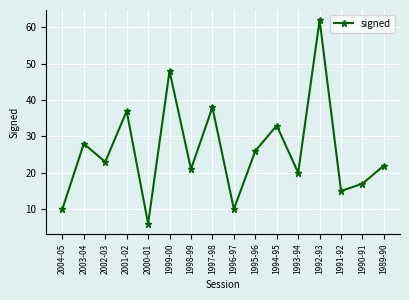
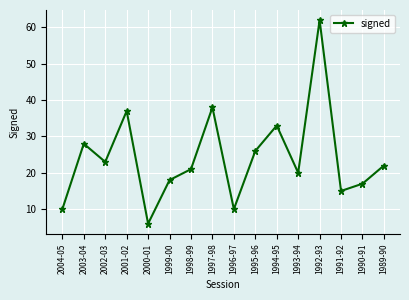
1999-00: 48 -> 18
